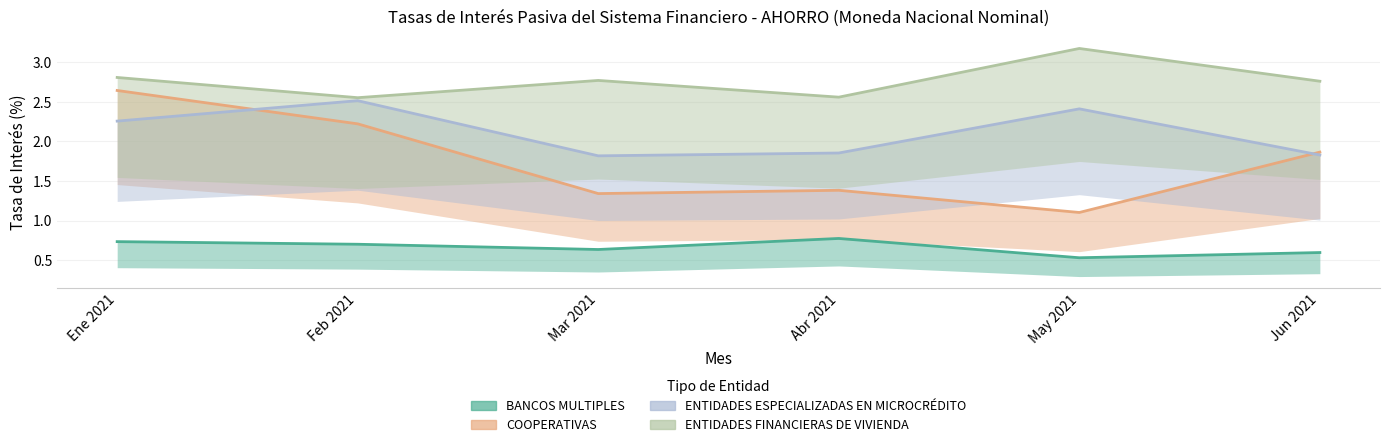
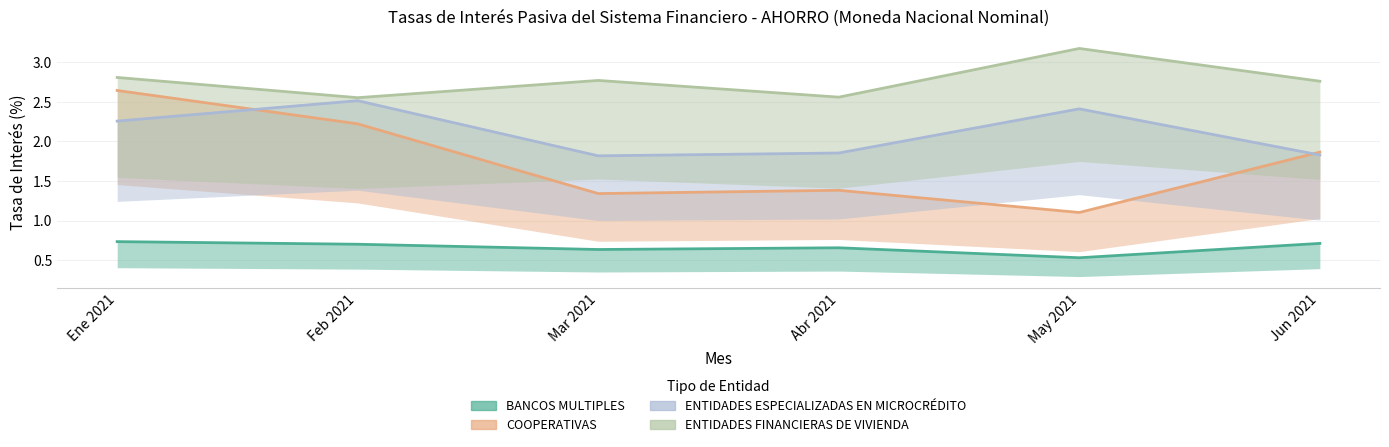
BANCOS MULTIPLES, Abr 2021: 0.8 -> 0.7
BANCOS MULTIPLES, Jun 2021: 0.6 -> 0.7
